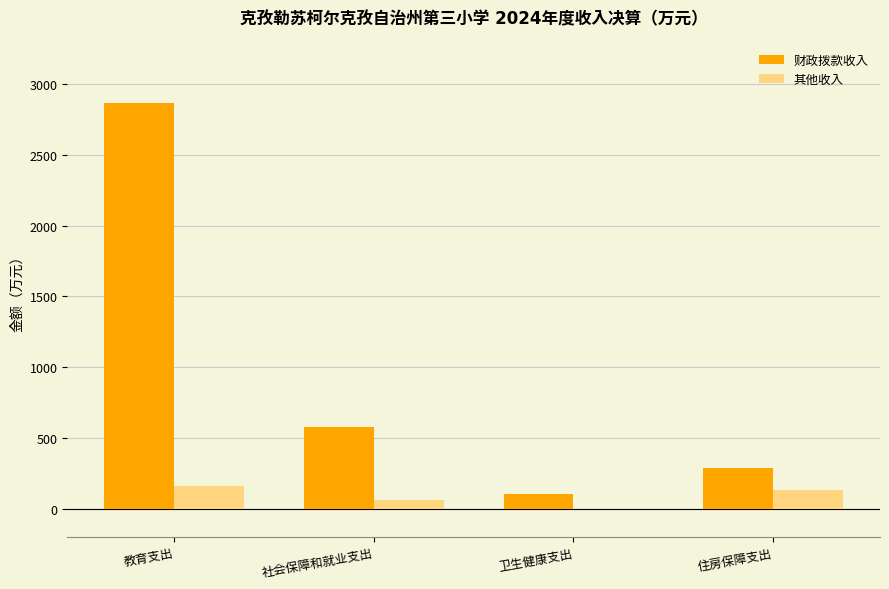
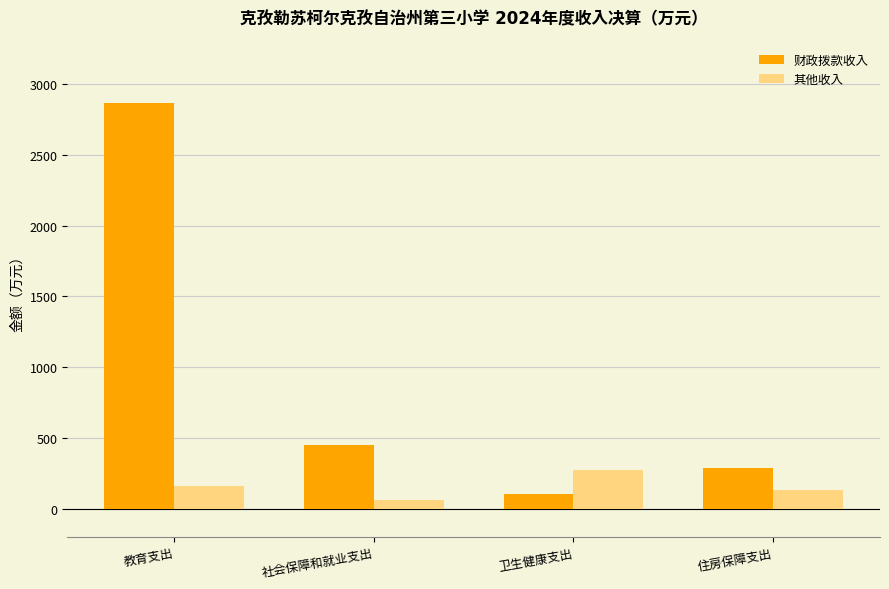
财政拨款收入, 社会保障和就业支出: 580 -> 450
其他收入, 卫生健康支出: 0 -> 270
